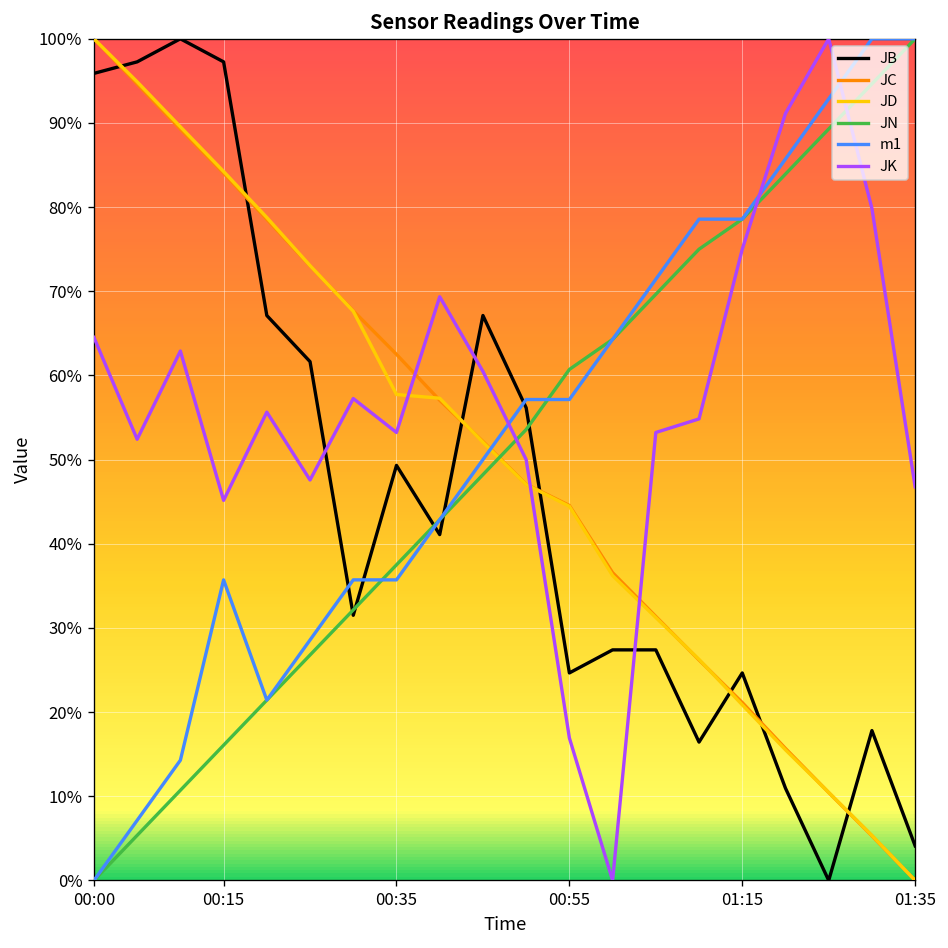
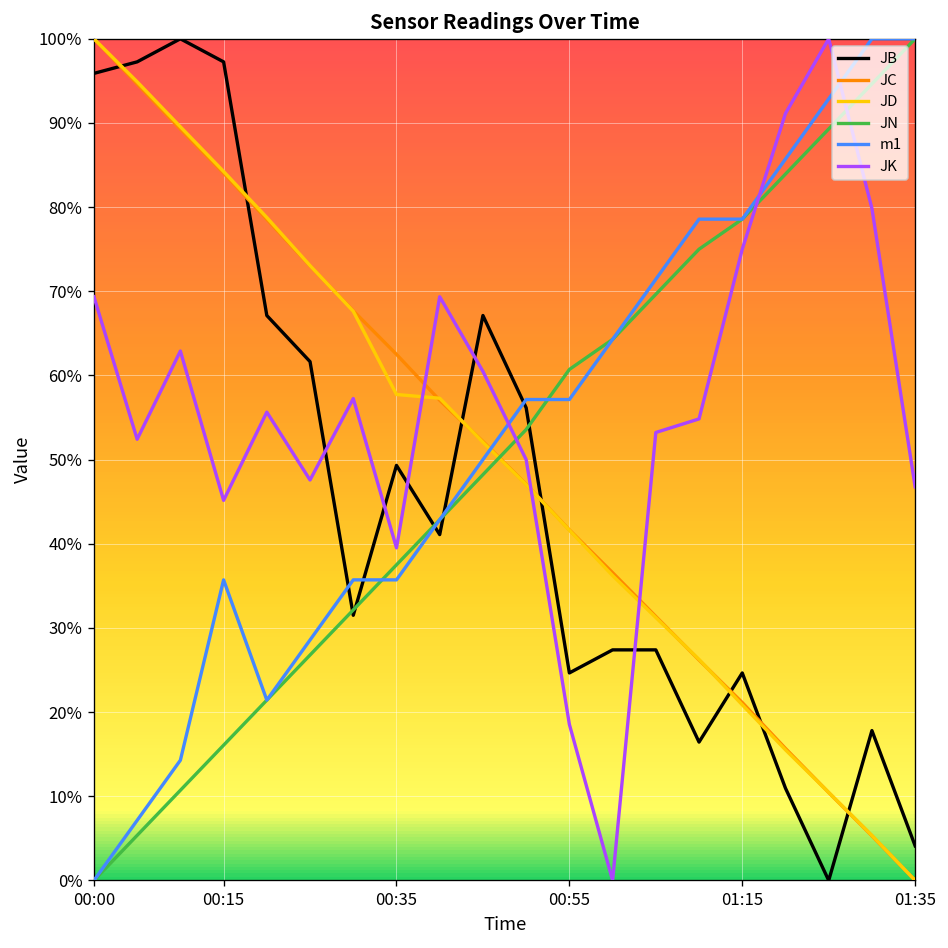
JK, 00:00: 65% -> 69%
JK, 00:35: 53% -> 40%
JC, 00:55: 45% -> 42%
JD, 00:55: 44% -> 42%
JK, 00:55: 17% -> 19%
